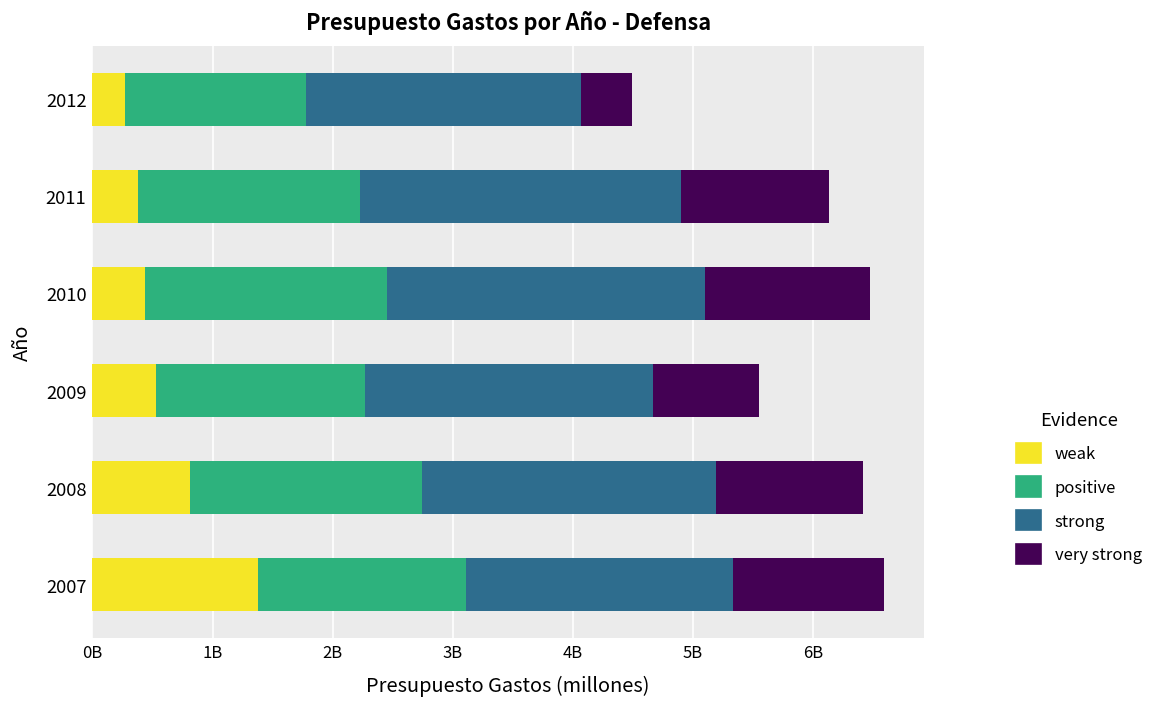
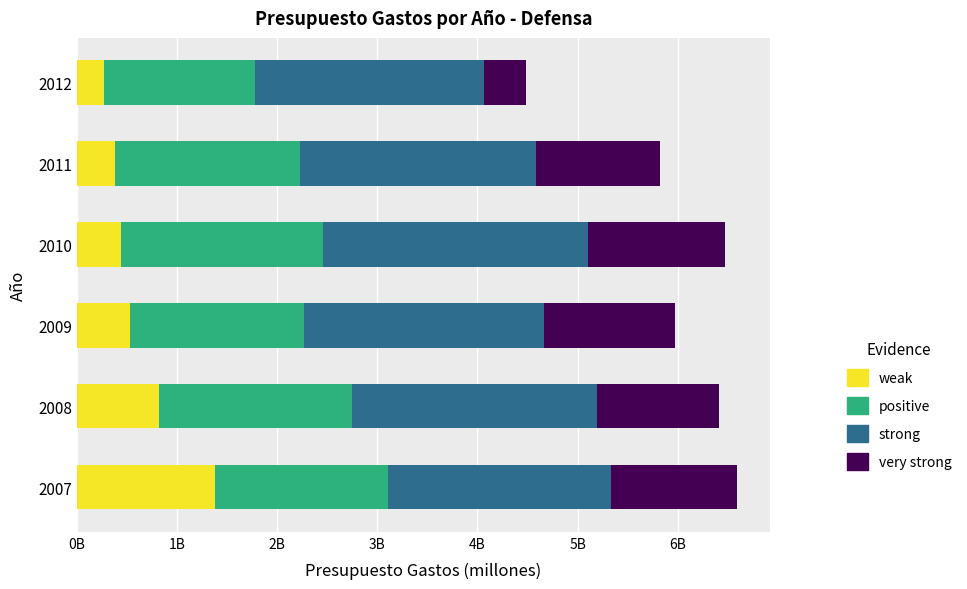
strong, 2011: 2670000000 -> 2360000000
very strong, 2009: 880000000 -> 1310000000
